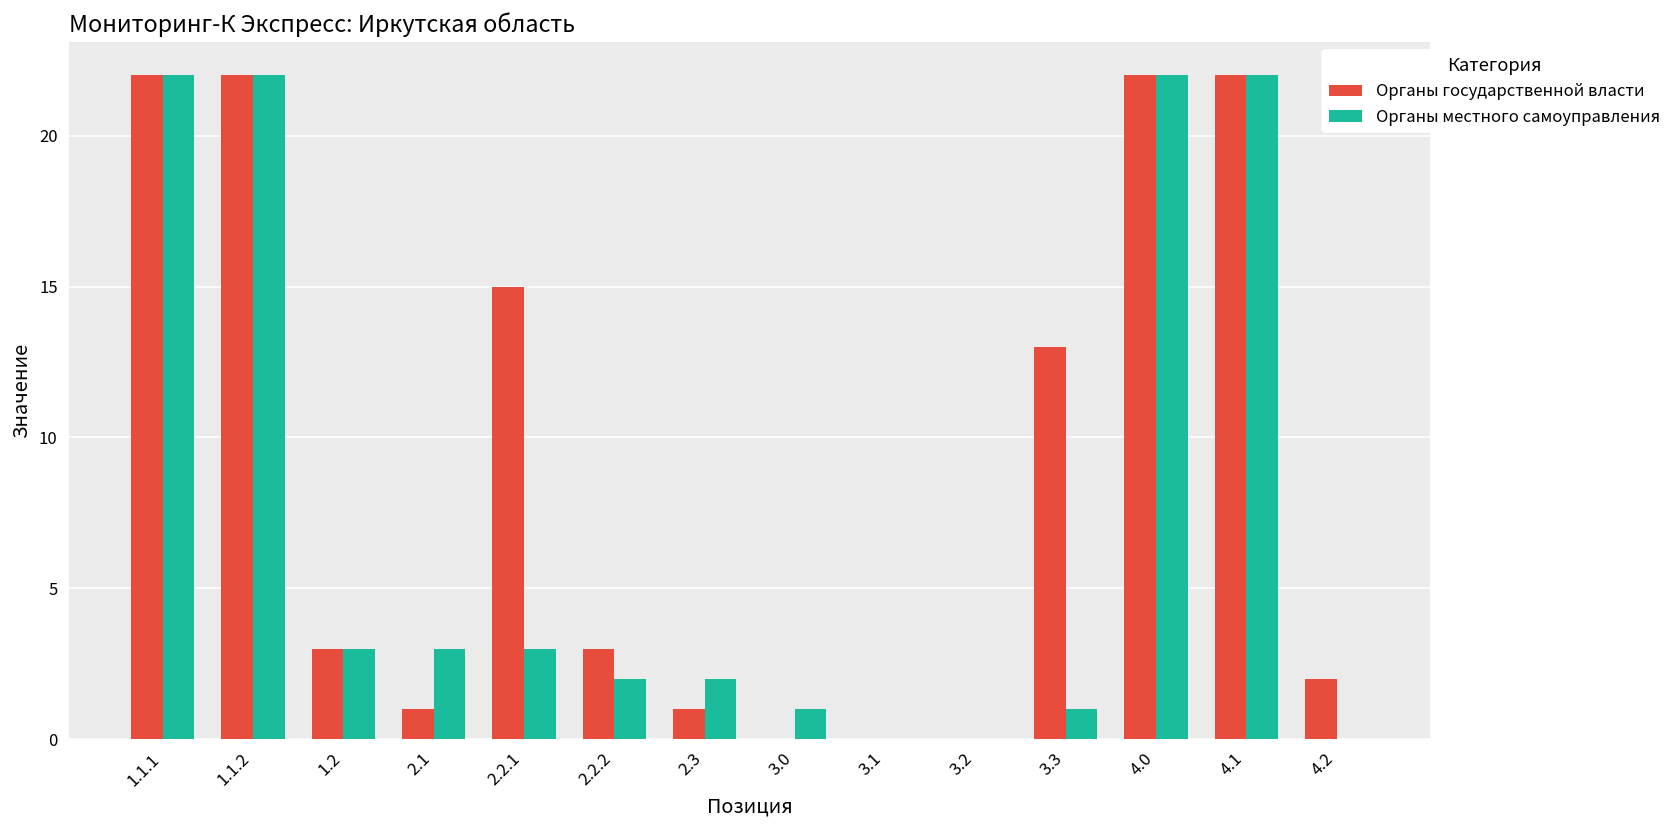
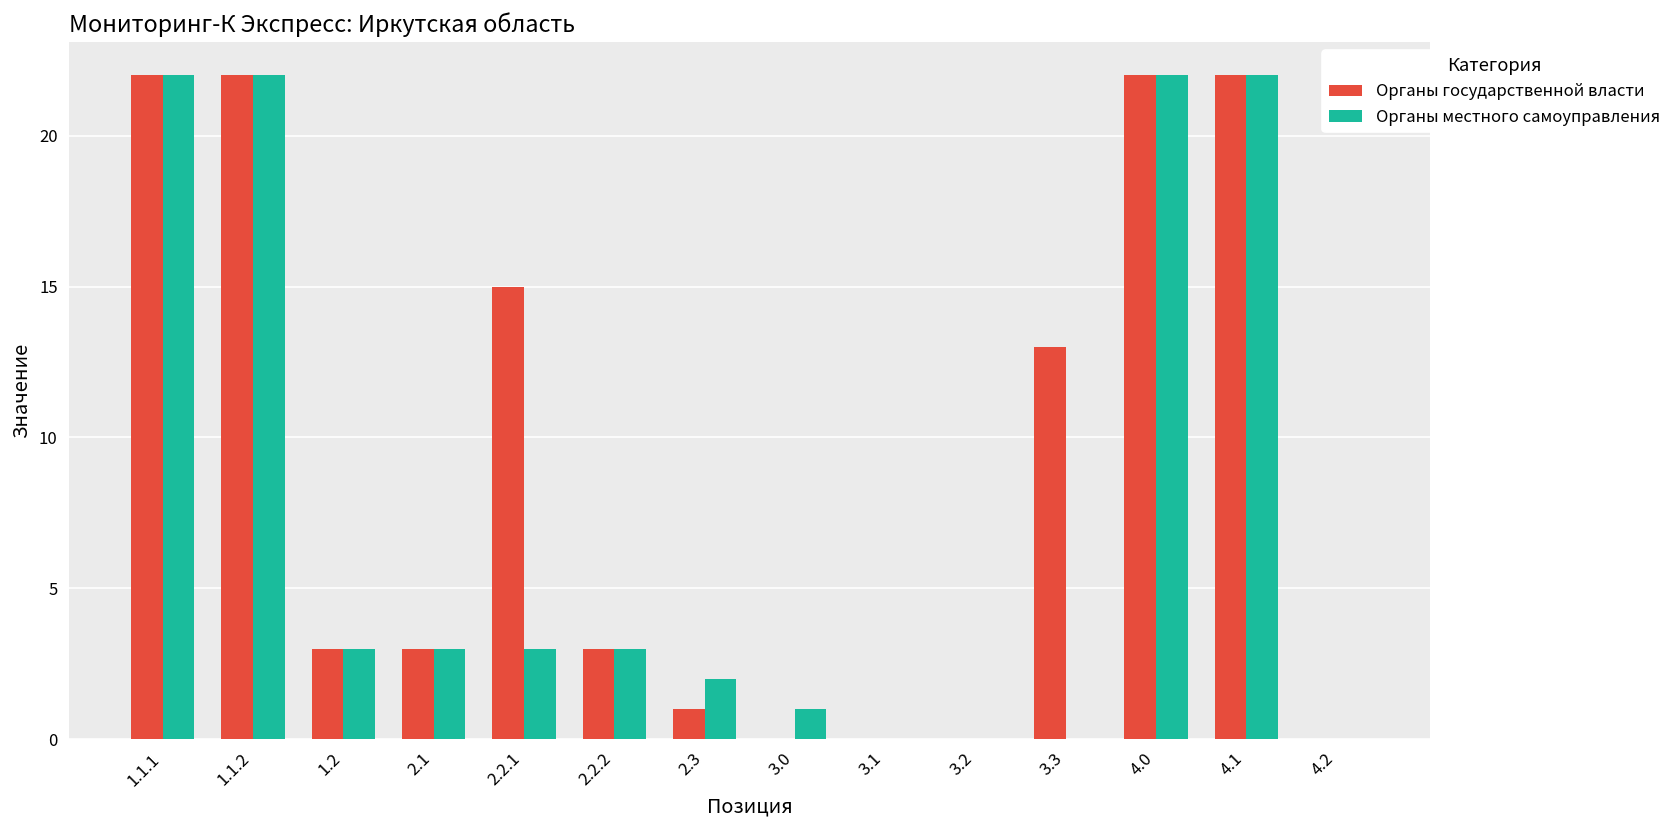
Органы государственной власти, 2.1: 1 -> 3
Органы местного самоуправления, 2.2.2: 2 -> 3
Органы местного самоуправления, 3.3: 1 -> 0
Органы государственной власти, 4.2: 2 -> 0
